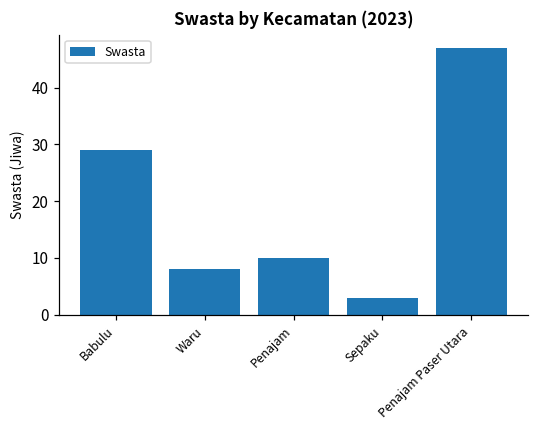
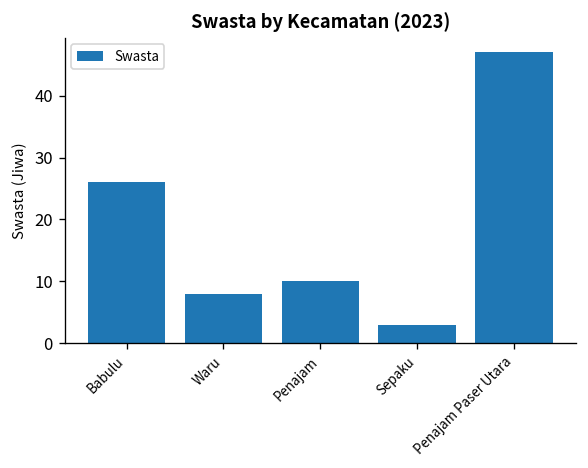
Babulu: 29 -> 26
